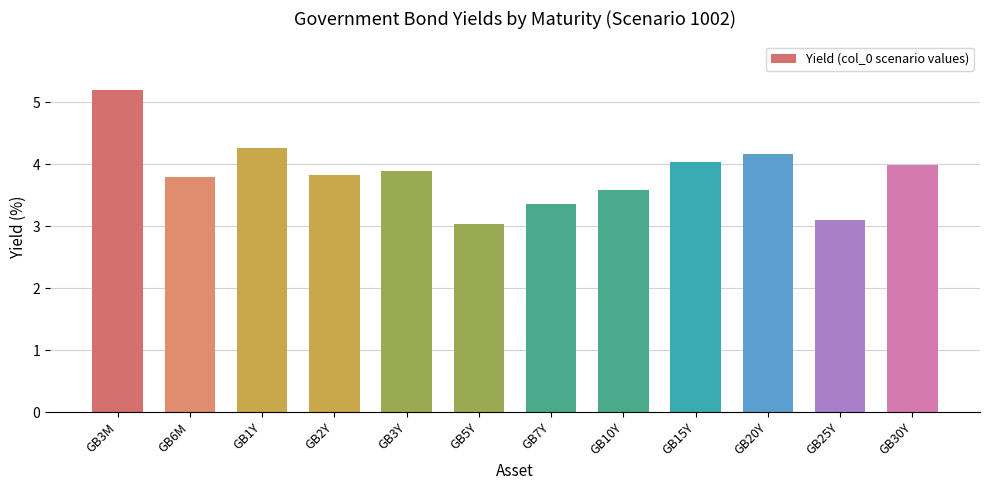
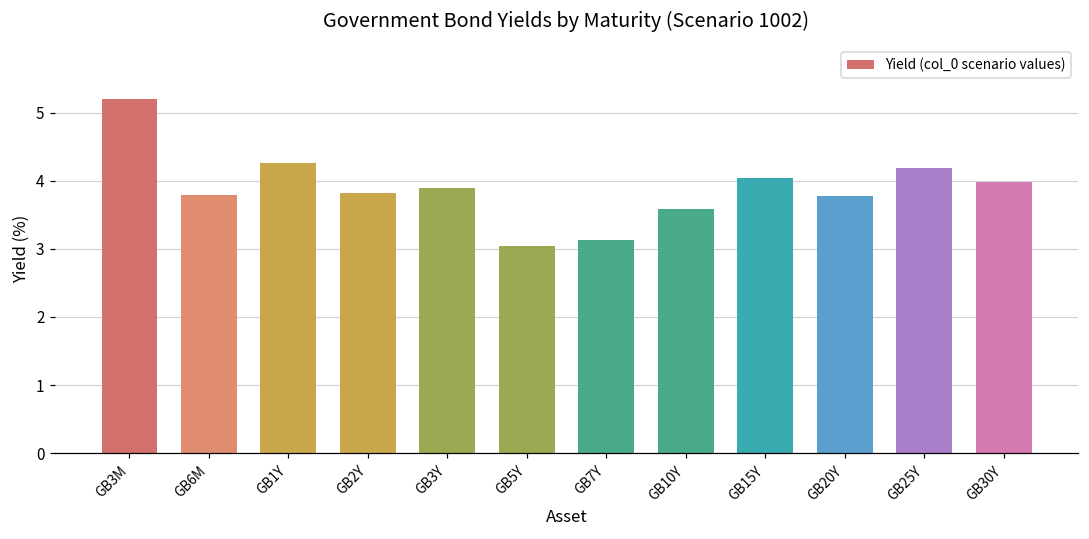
GB7Y: 3.4 -> 3.1
GB20Y: 4.2 -> 3.8
GB25Y: 3.1 -> 4.2
